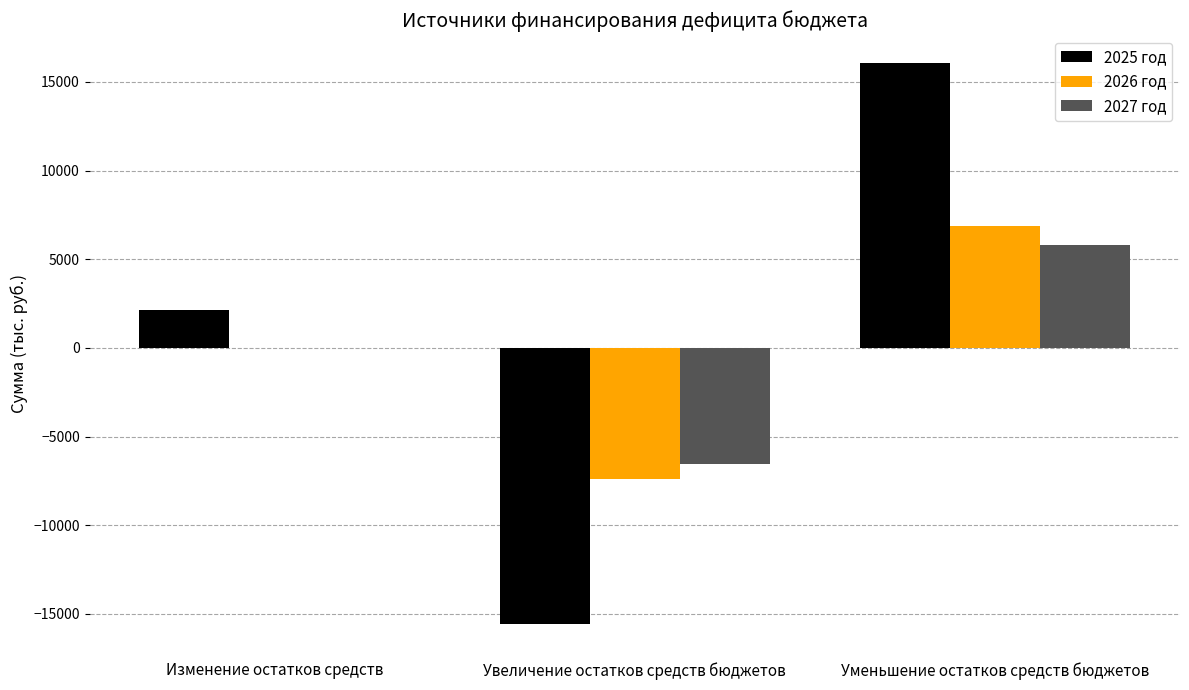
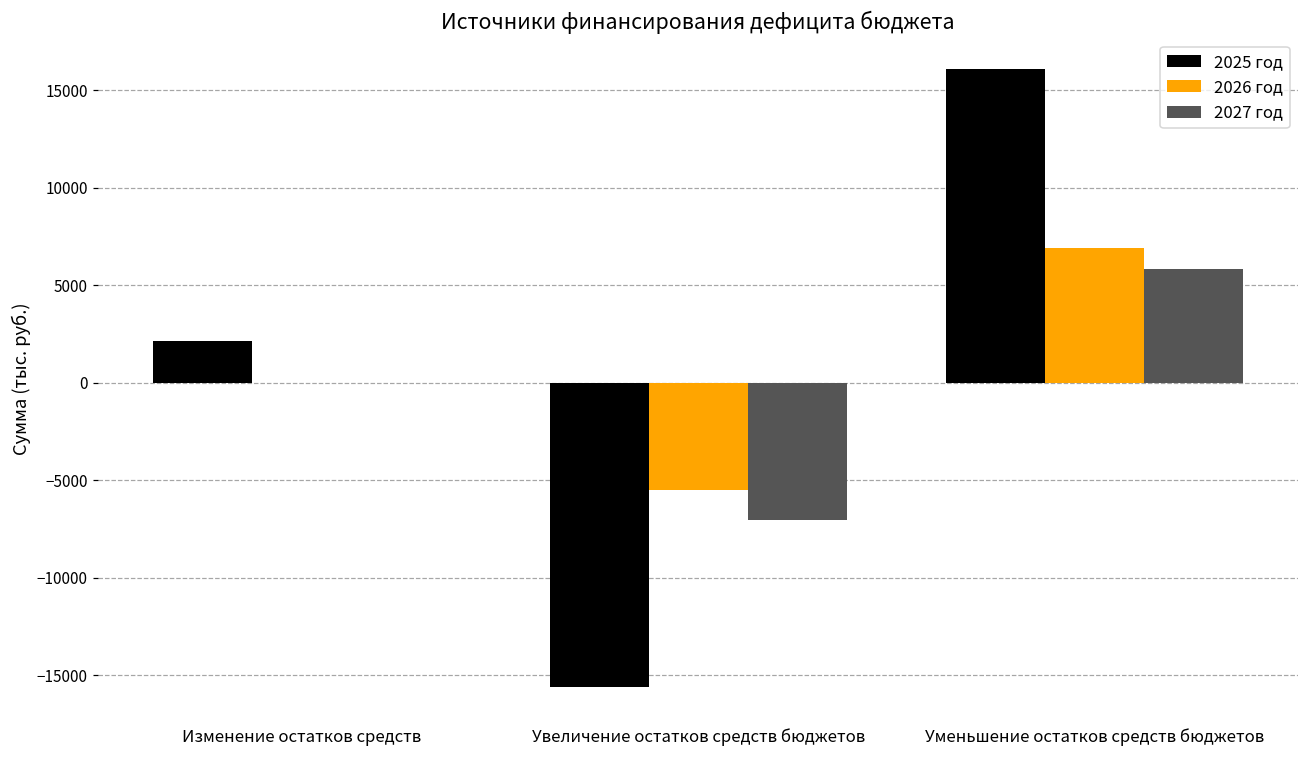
2026 год, Увеличение остатков средств бюджетов: -7400 -> -5500
2027 год, Увеличение остатков средств бюджетов: -6500 -> -7000
